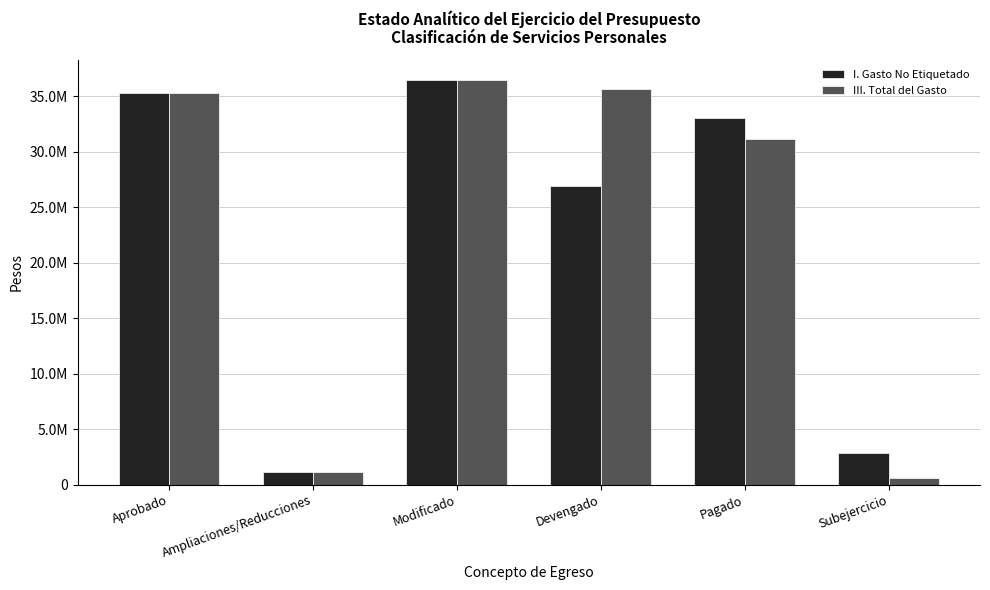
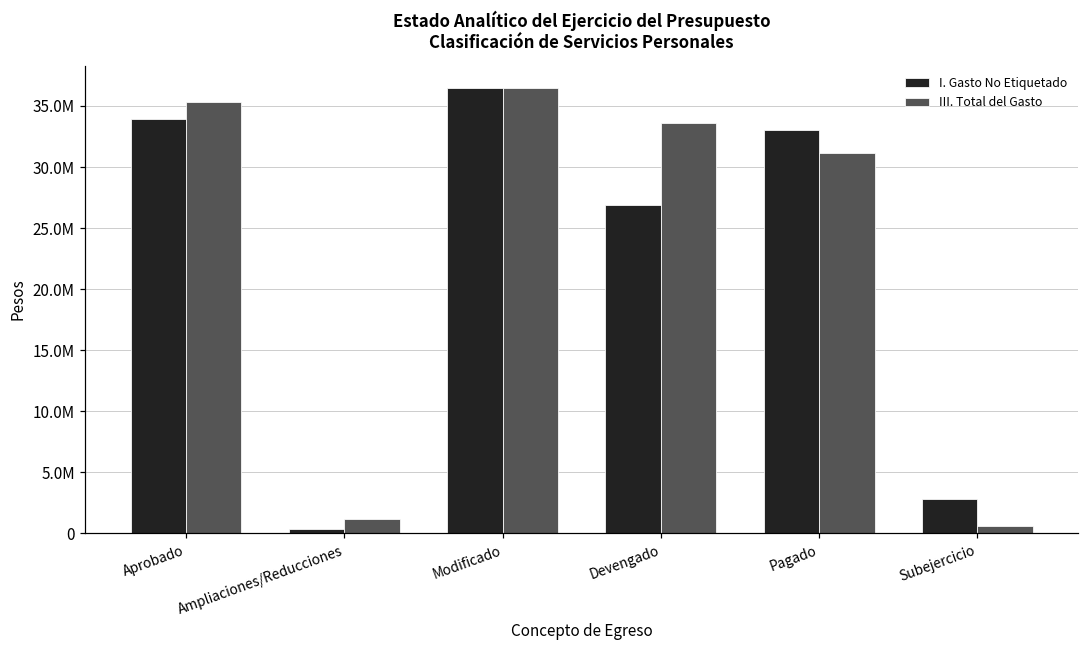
I. Gasto No Etiquetado, Aprobado: 35300000 -> 33900000
I. Gasto No Etiquetado, Ampliaciones/Reducciones: 1100000 -> 400000
III. Total del Gasto, Devengado: 35700000 -> 33600000
